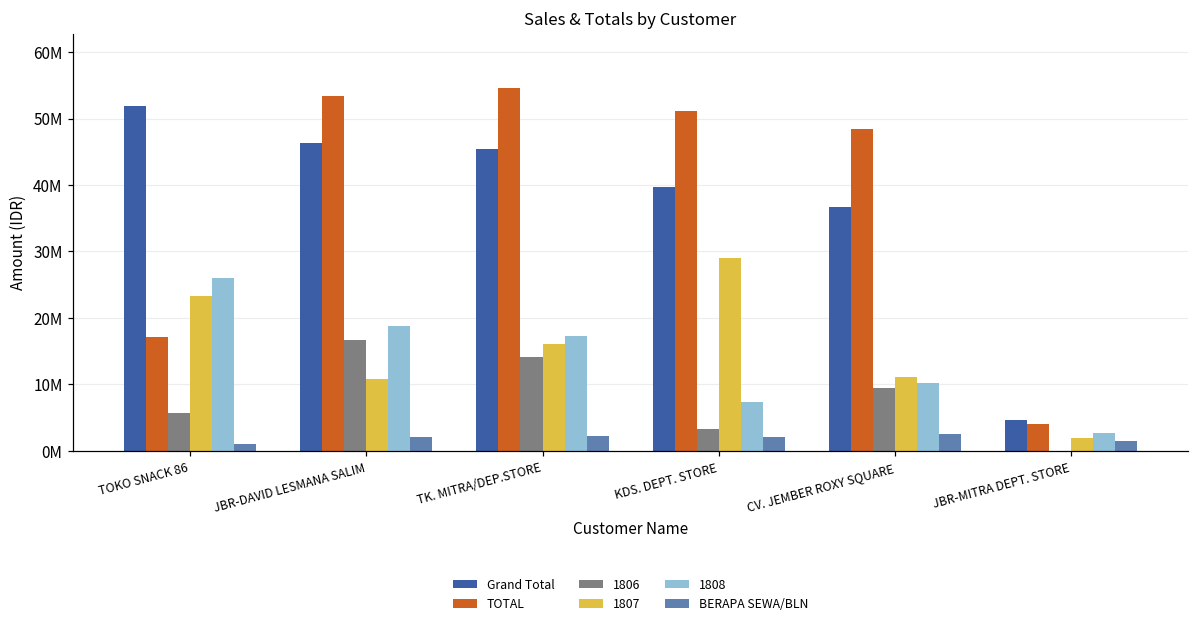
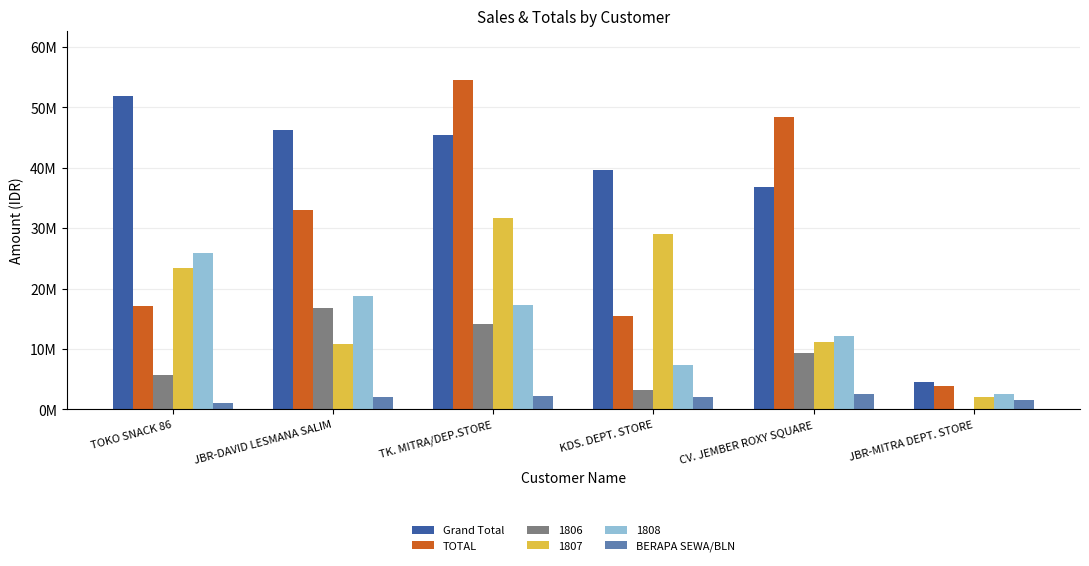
TOTAL, JBR-DAVID LESMANA SALIM: 53000000 -> 33000000
1807, TK. MITRA/DEP.STORE: 16000000 -> 32000000
TOTAL, KDS. DEPT. STORE: 51000000 -> 15000000
1808, CV. JEMBER ROXY SQUARE: 10000000 -> 12000000
